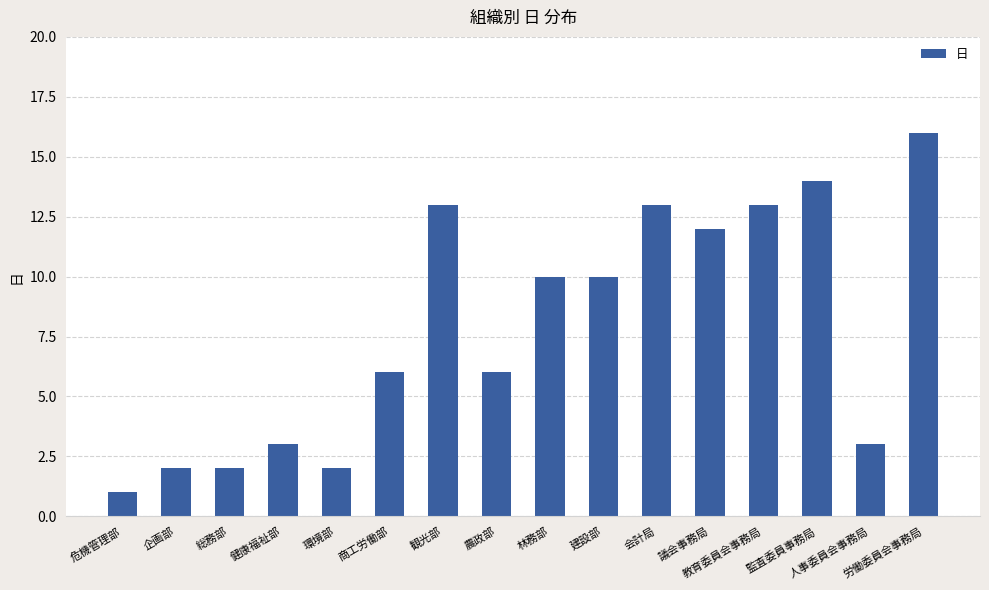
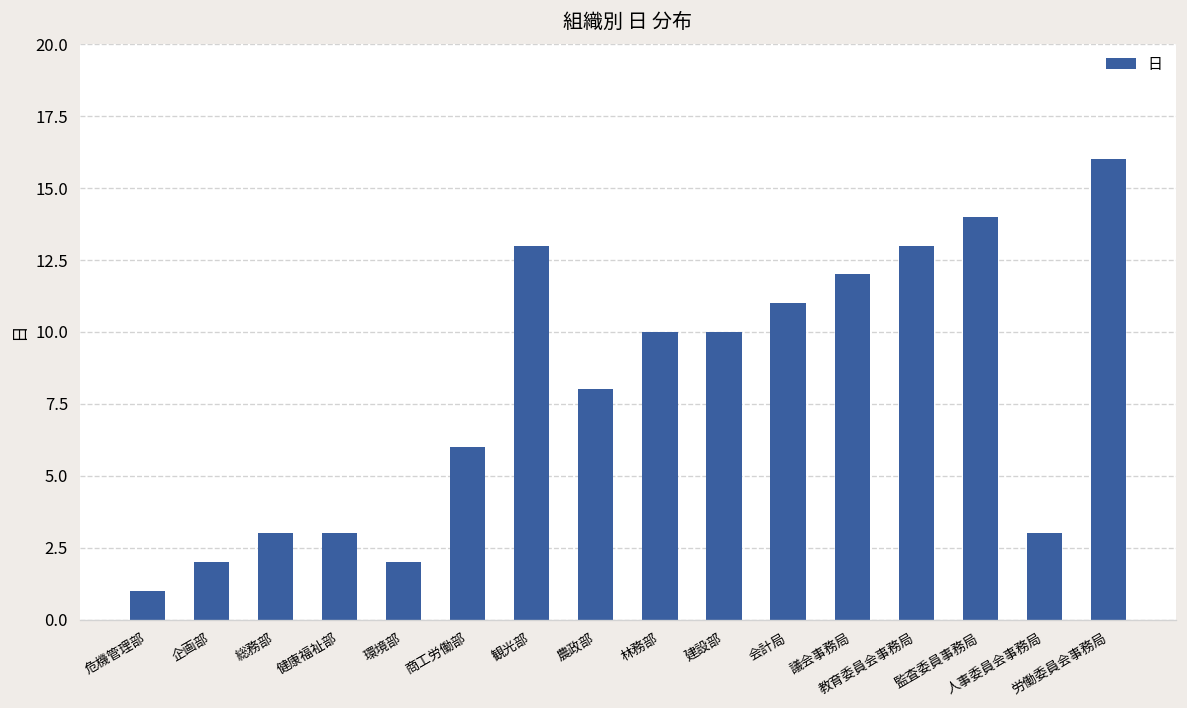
総務部: 2 -> 3
農政部: 6 -> 8
会計局: 13 -> 11
